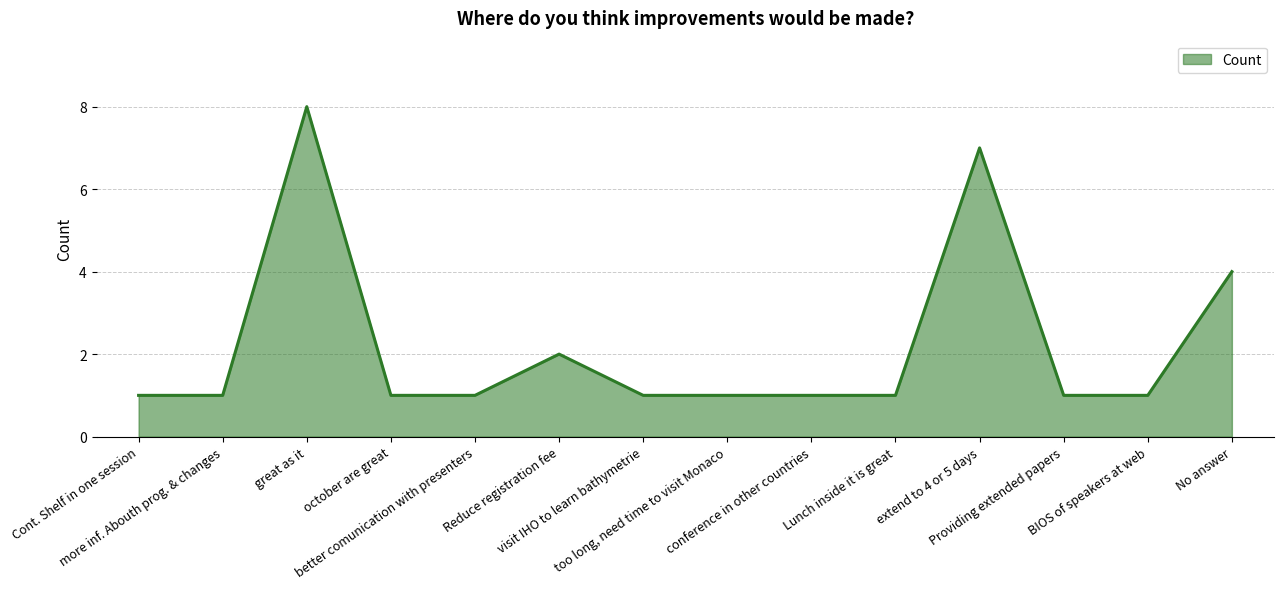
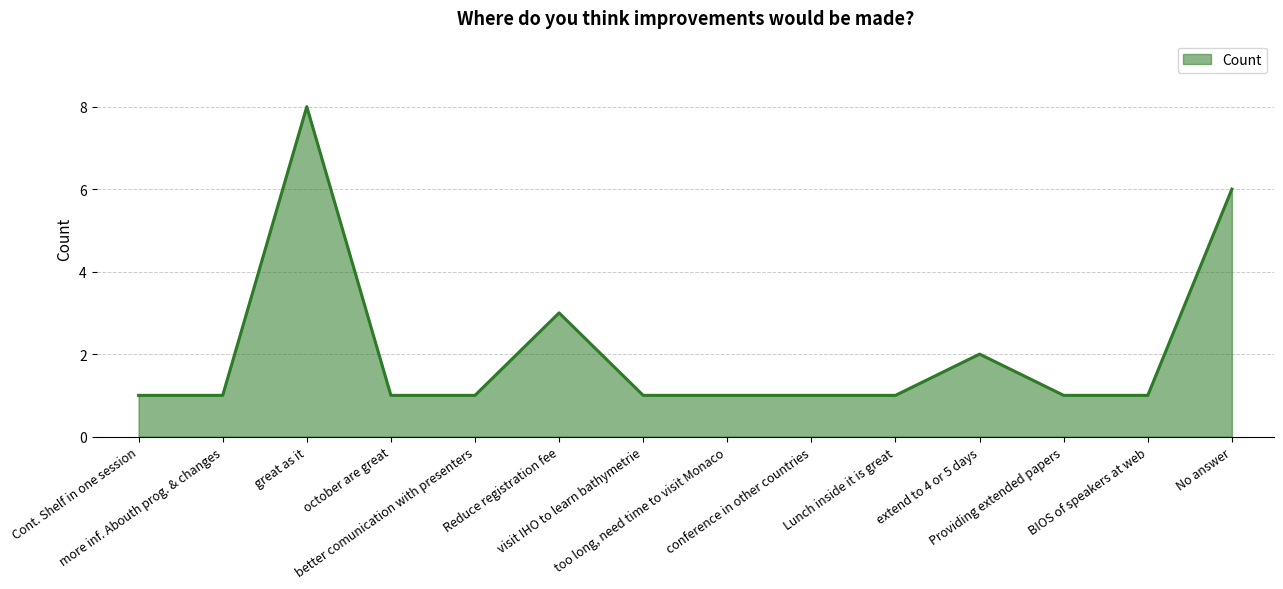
Reduce registration fee: 2 -> 3
extend to 4 or 5 days: 7 -> 2
No answer: 4 -> 6
